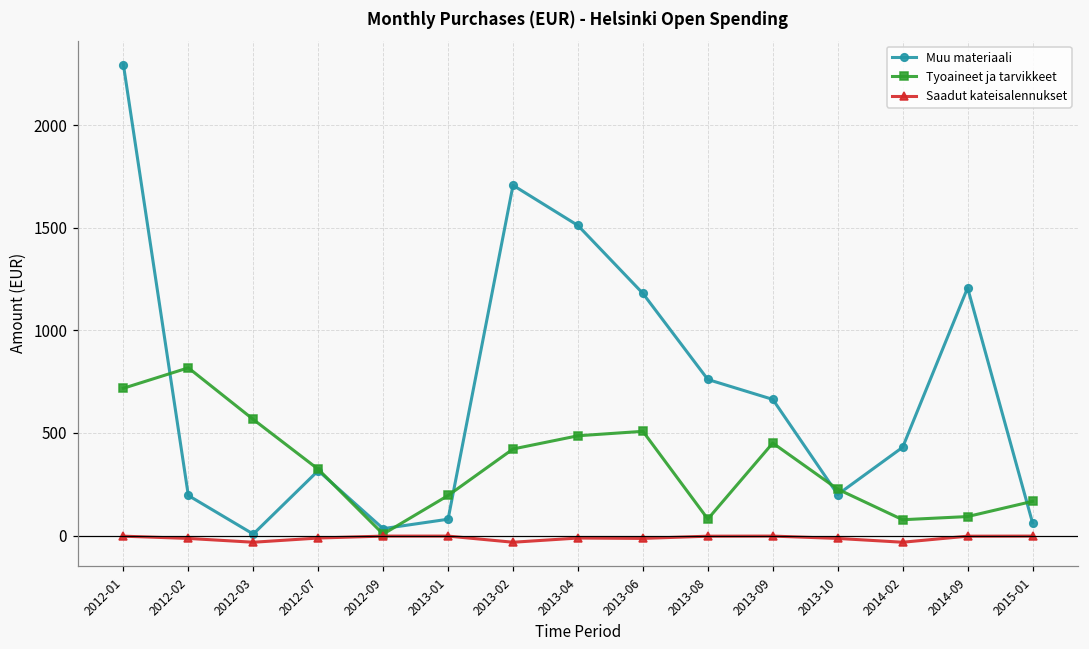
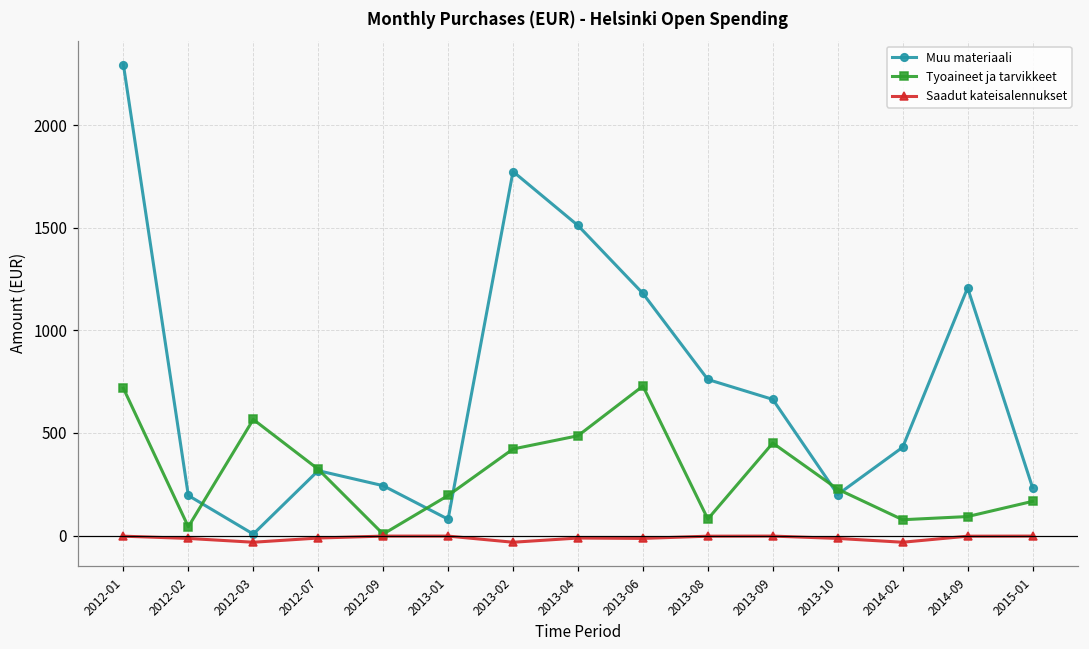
Tyoaineet ja tarvikkeet, 2012-02: 820 -> 40
Muu materiaali, 2012-09: 30 -> 240
Muu materiaali, 2013-02: 1710 -> 1770
Tyoaineet ja tarvikkeet, 2013-06: 510 -> 730
Muu materiaali, 2015-01: 60 -> 230
